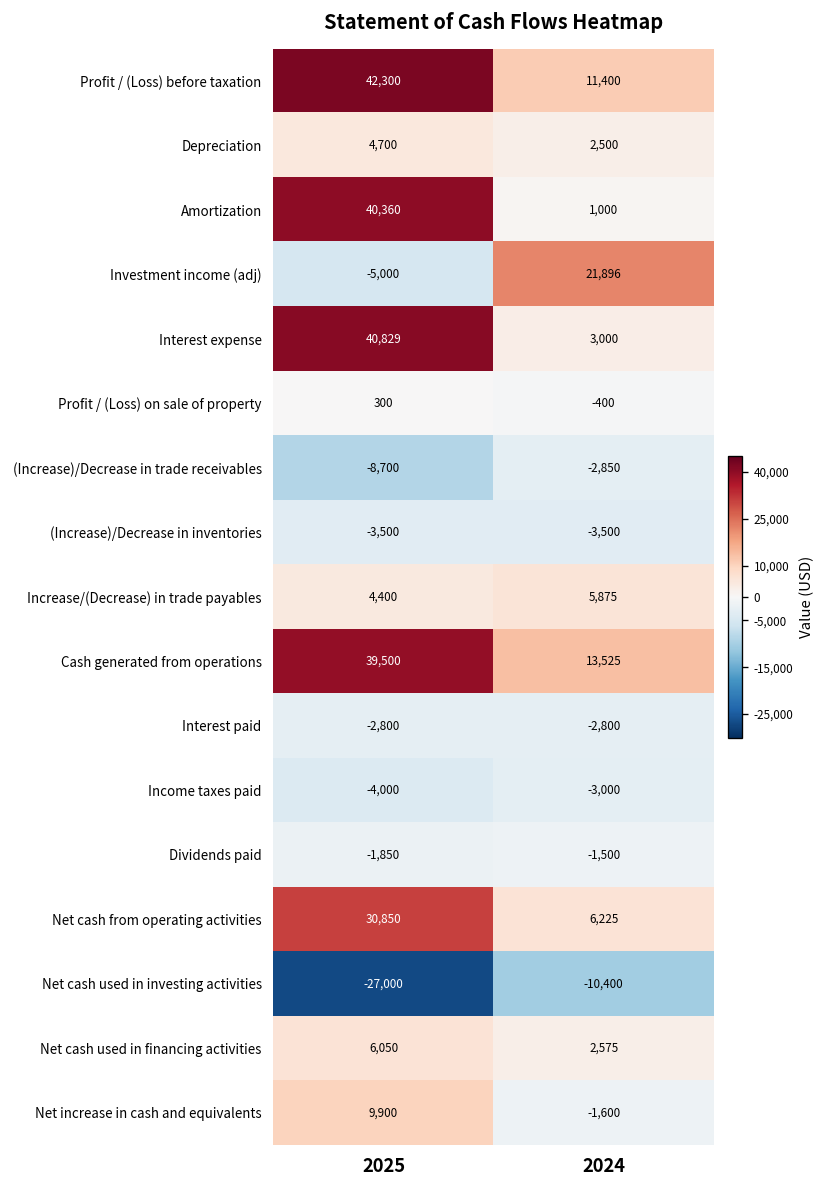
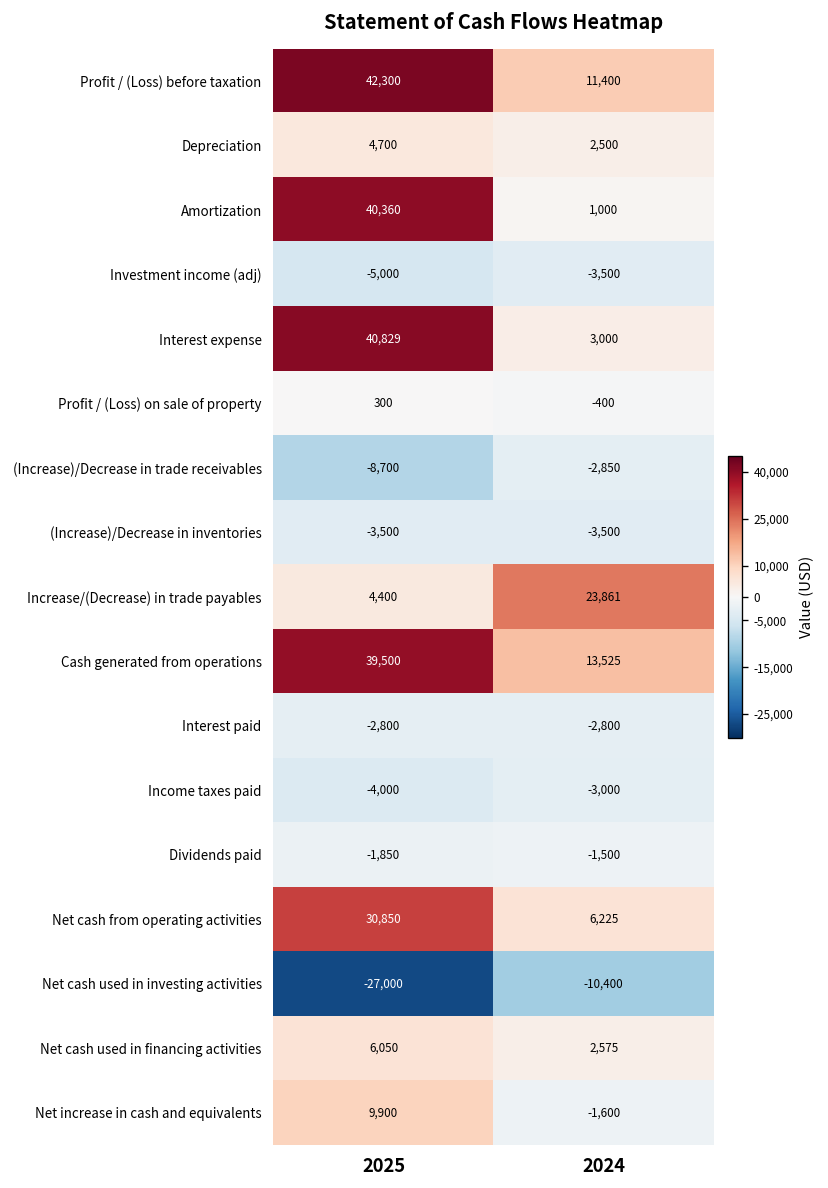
Investment income (adj), 2024: 21,896 -> -3,500
Increase/(Decrease) in trade payables, 2024: 5,875 -> 23,861
